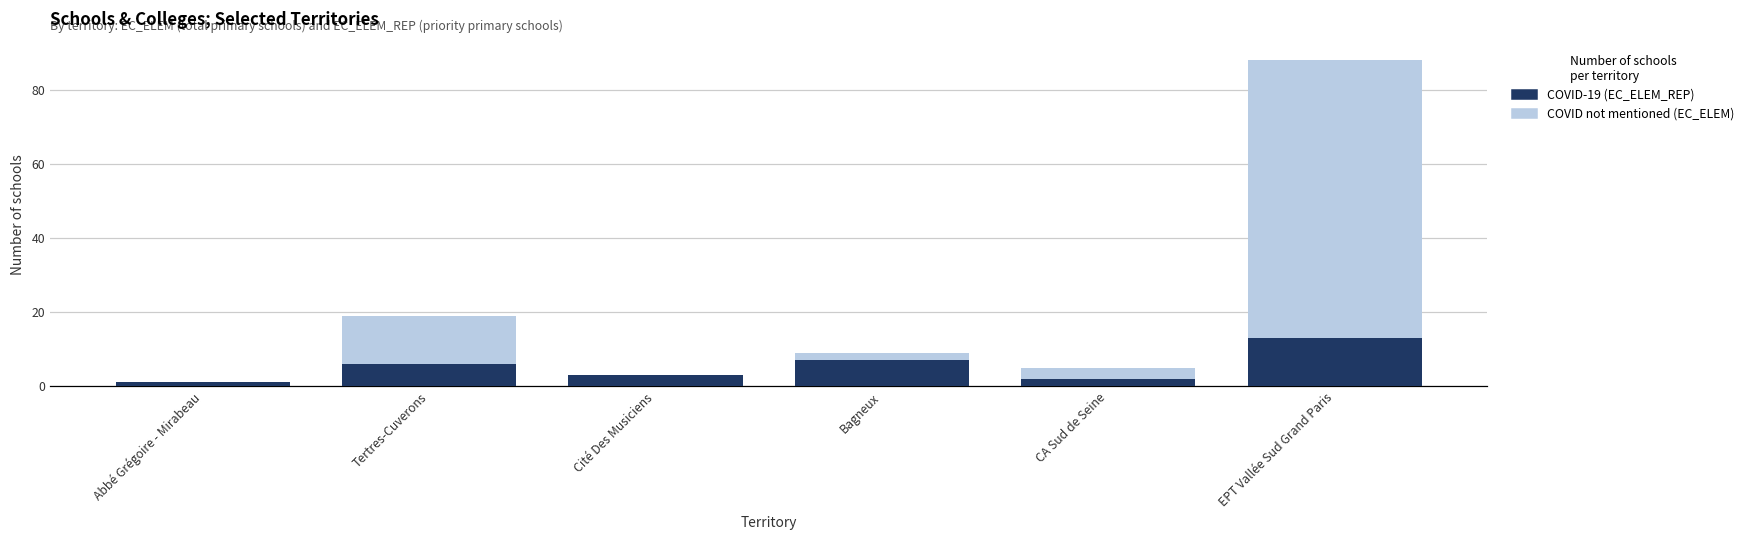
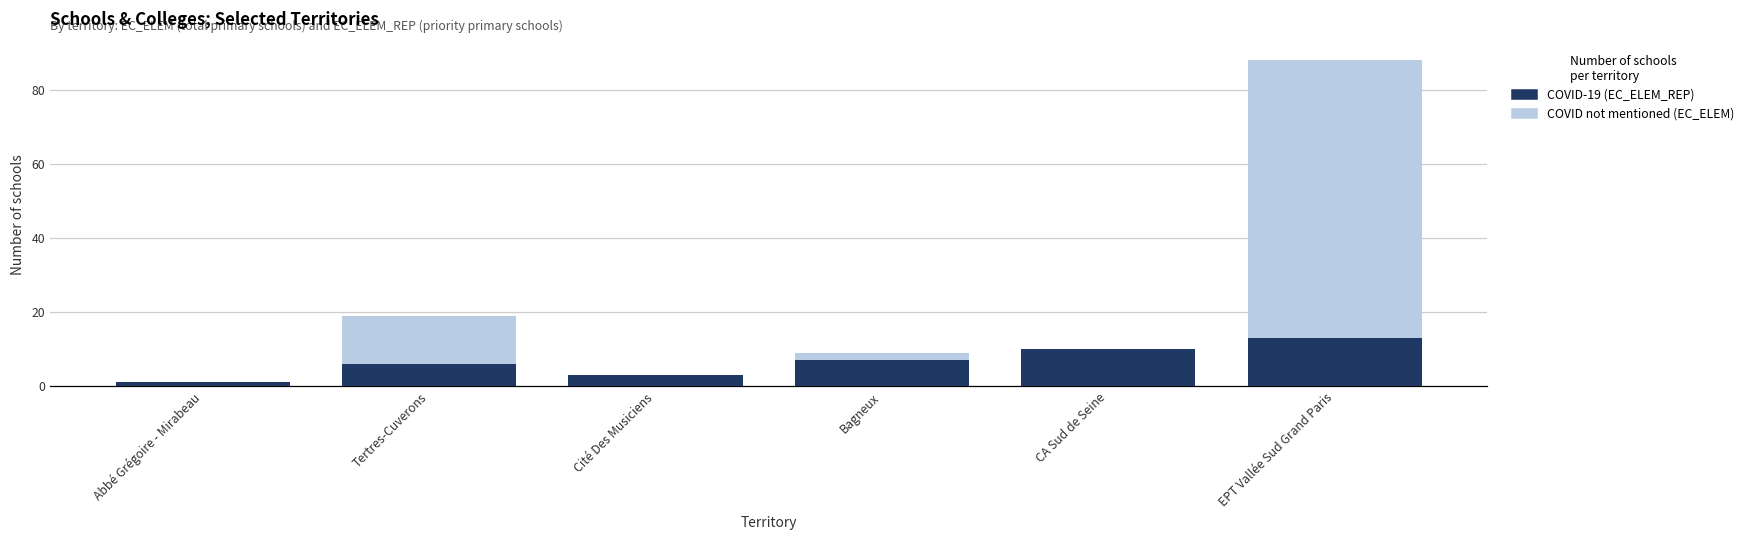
COVID-19 (EC_ELEM_REP), CA Sud de Seine: 2 -> 10
